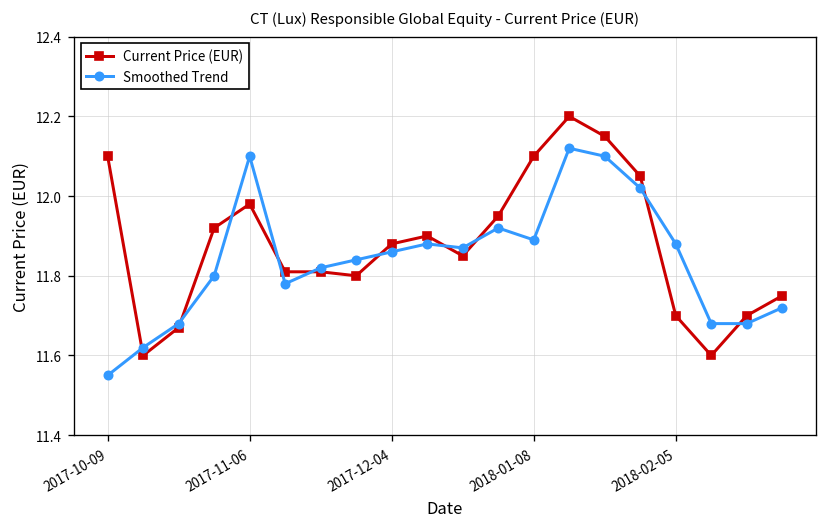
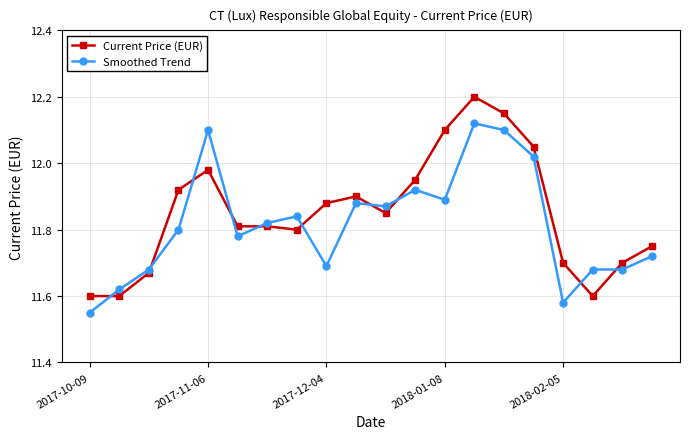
Current Price (EUR), 2017-10-09: 12.1 -> 11.6
Smoothed Trend, 2017-12-04: 11.86 -> 11.69
Smoothed Trend, 2018-02-05: 11.88 -> 11.58
